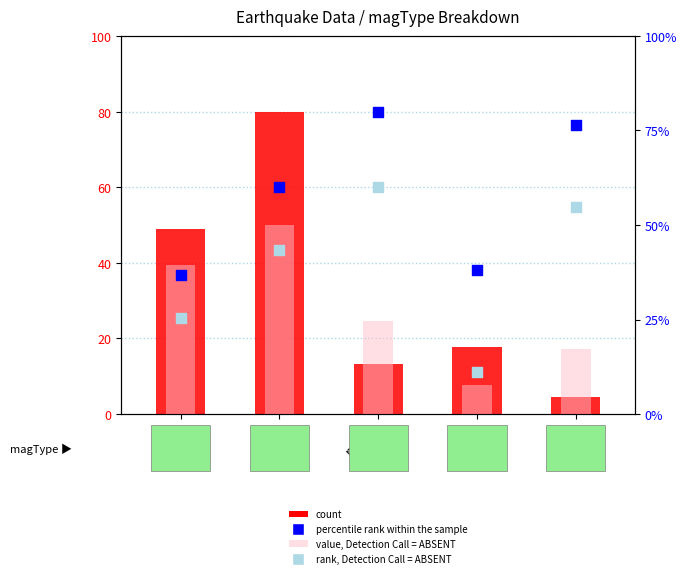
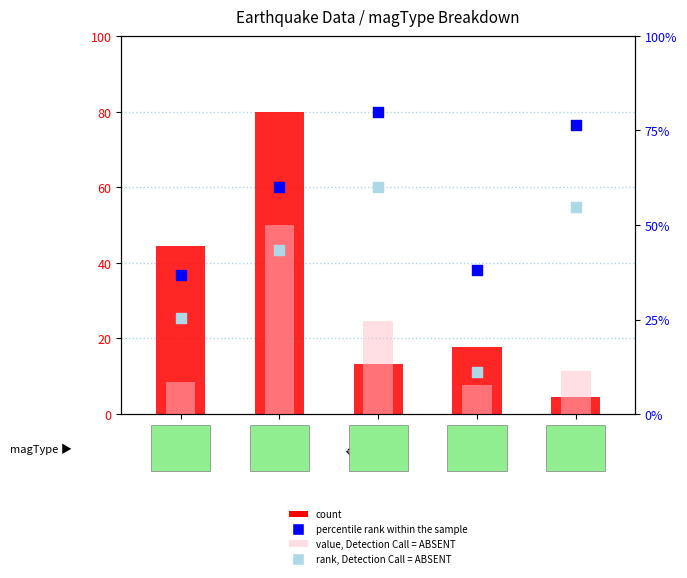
count, ml: 49 -> 44
value, Detection Call = ABSENT, ml: 39 -> 8
value, Detection Call = ABSENT, mwr: 17 -> 11
